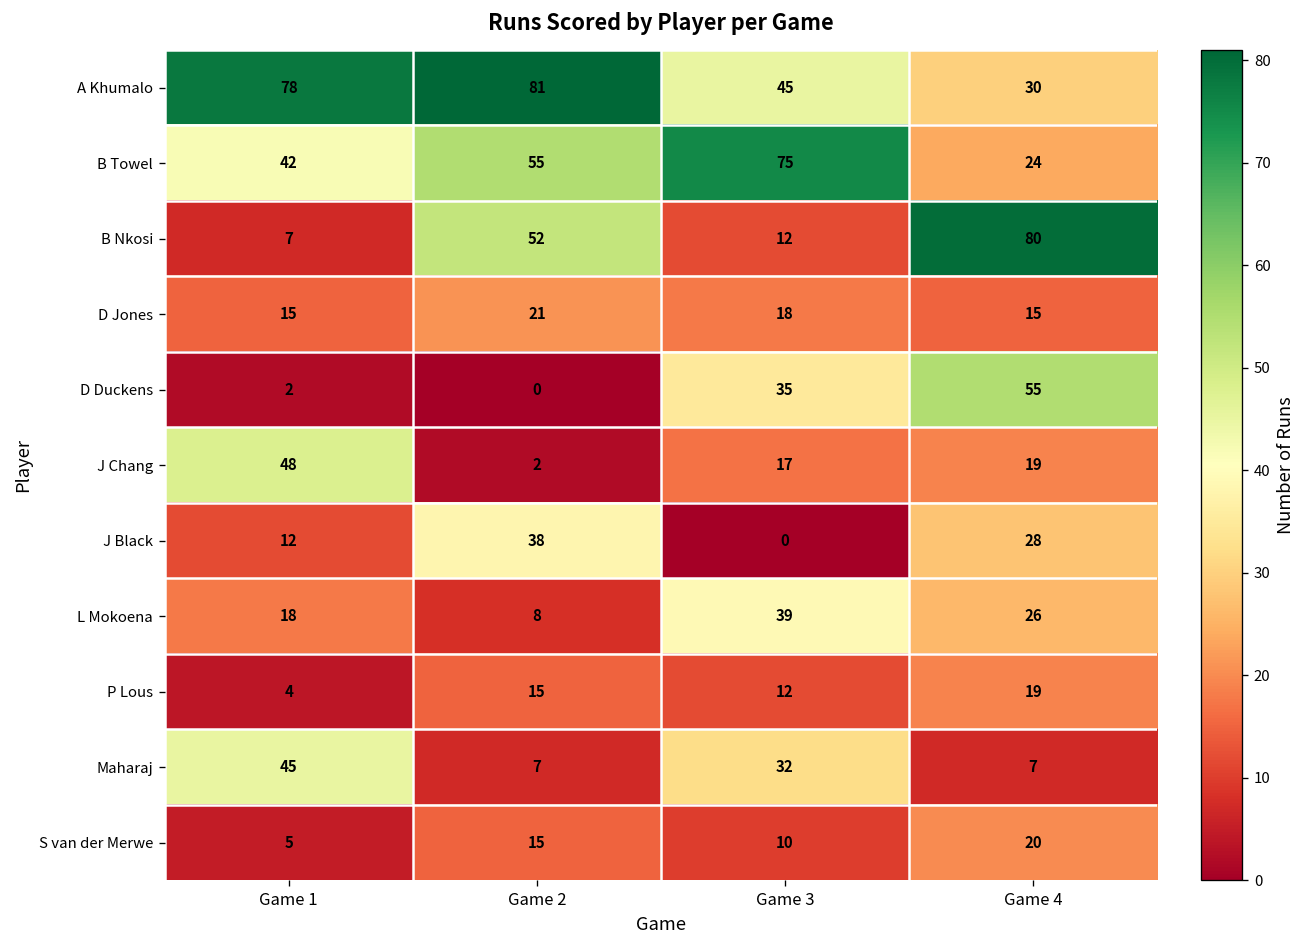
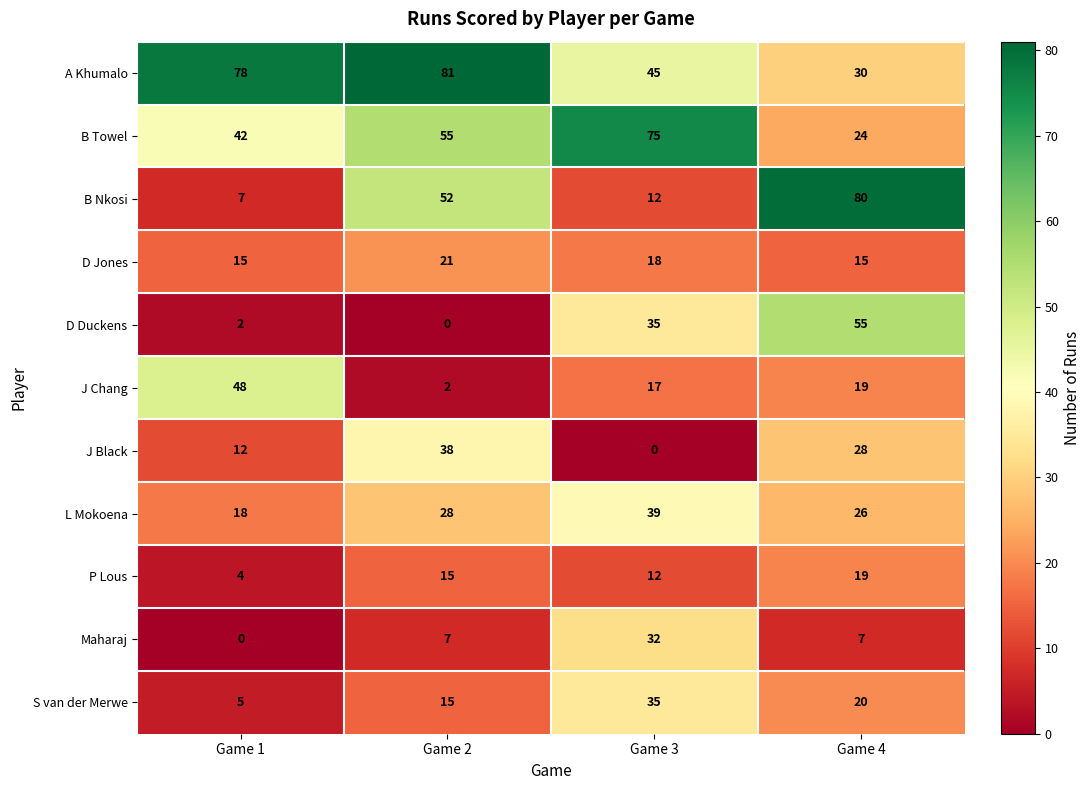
L Mokoena, Game 2: 8 -> 28
Maharaj, Game 1: 45 -> 0
S van der Merwe, Game 3: 10 -> 35
